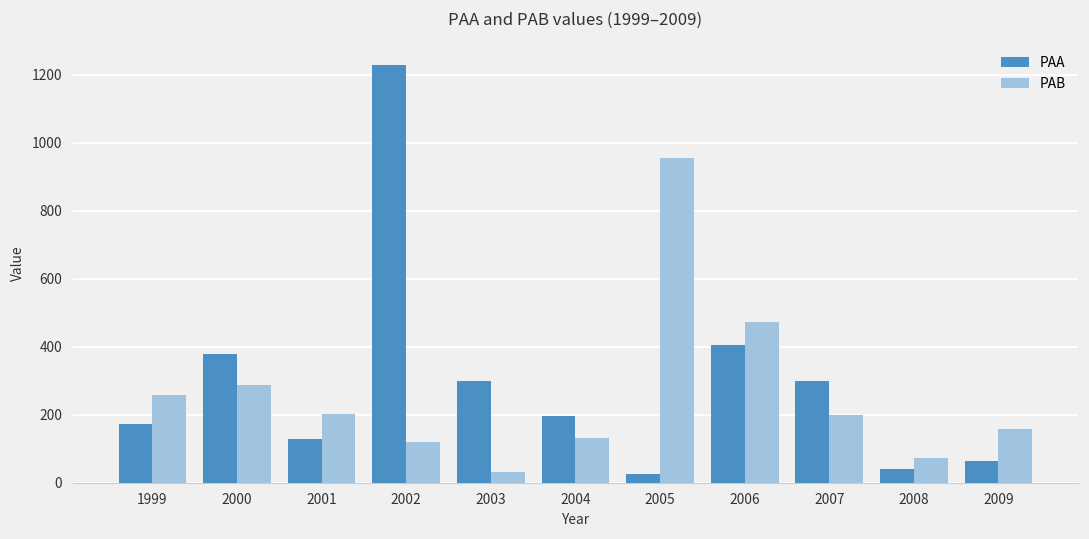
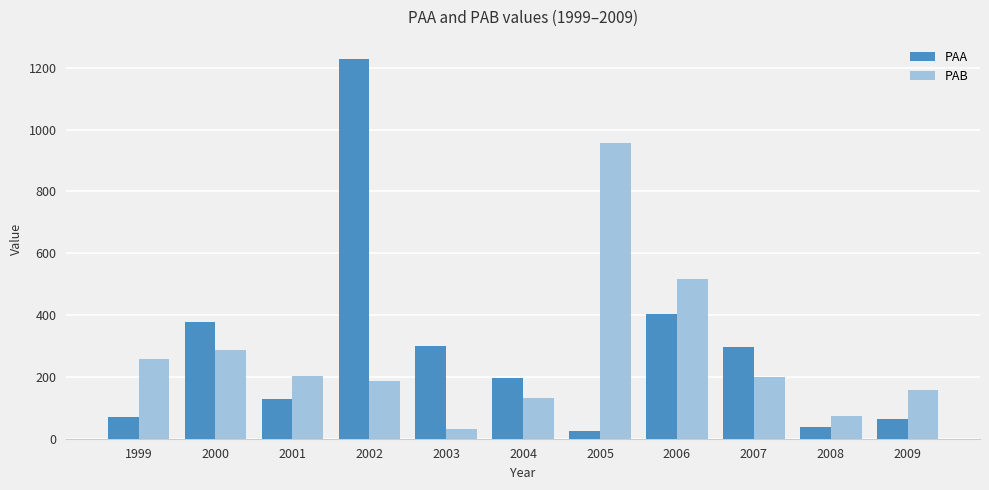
PAA, 1999: 170 -> 70
PAB, 2002: 120 -> 190
PAB, 2006: 470 -> 520
